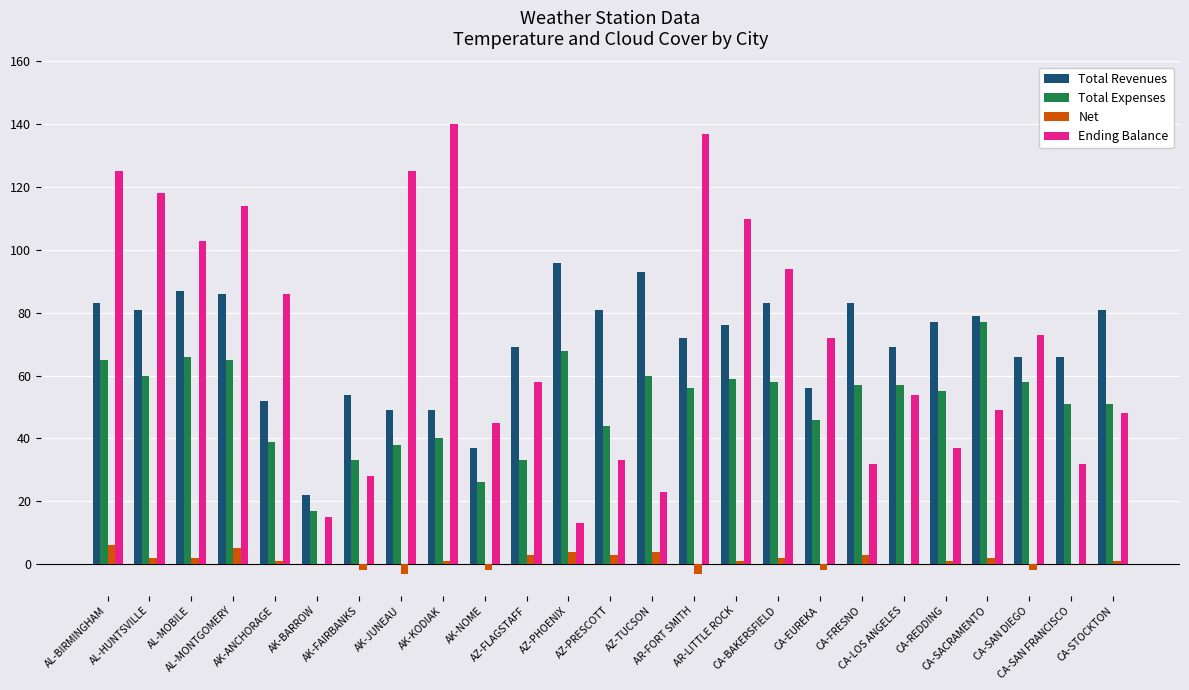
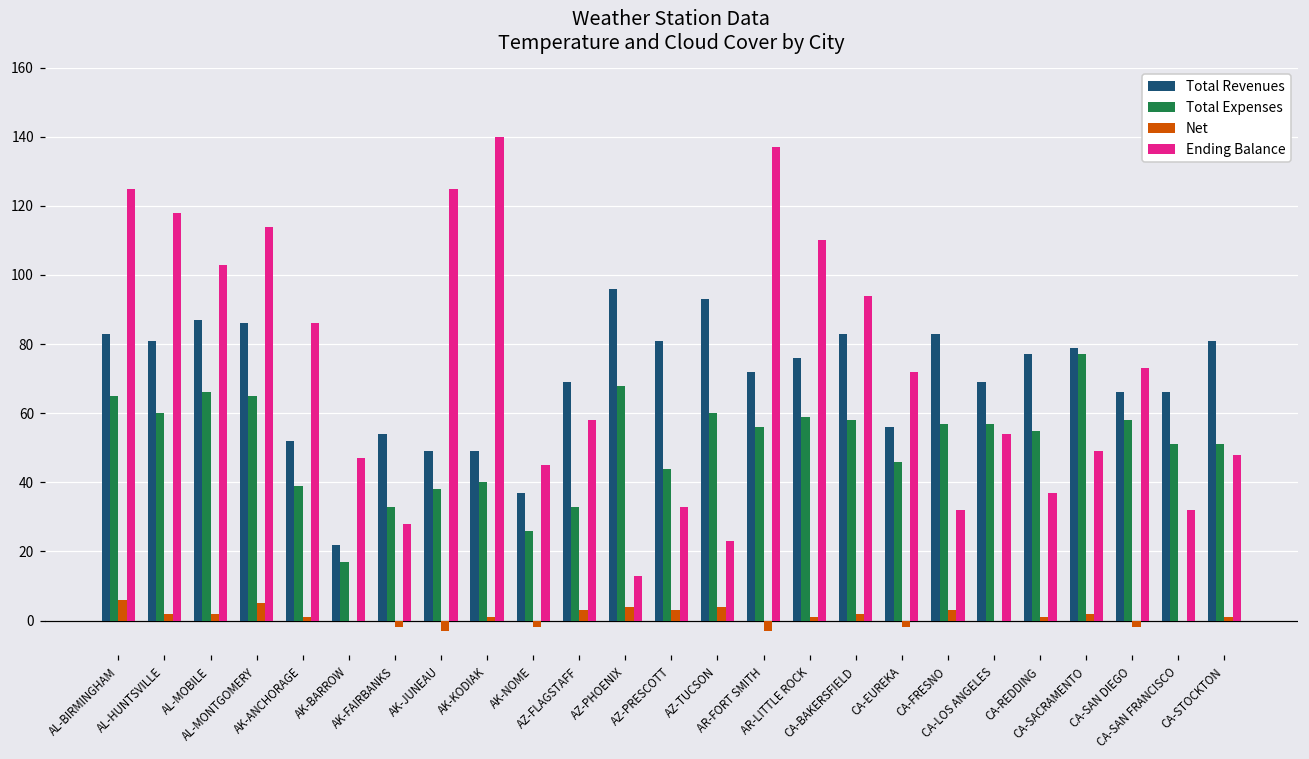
Ending Balance, AK-BARROW: 15 -> 47
